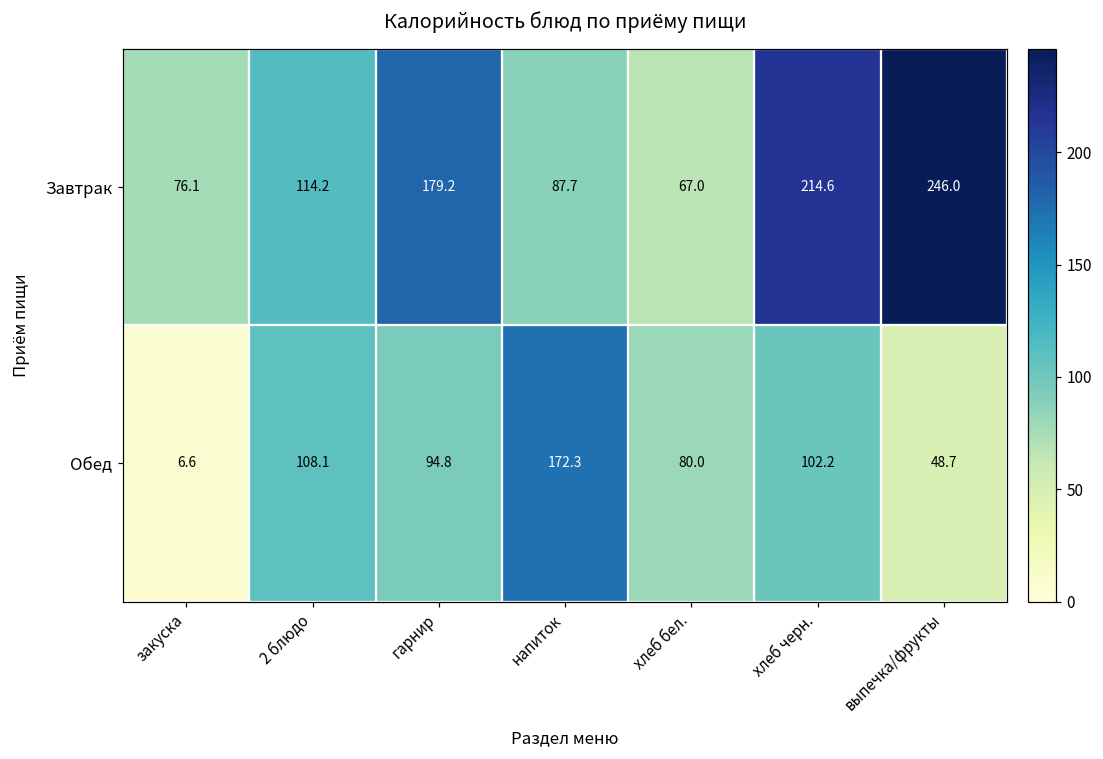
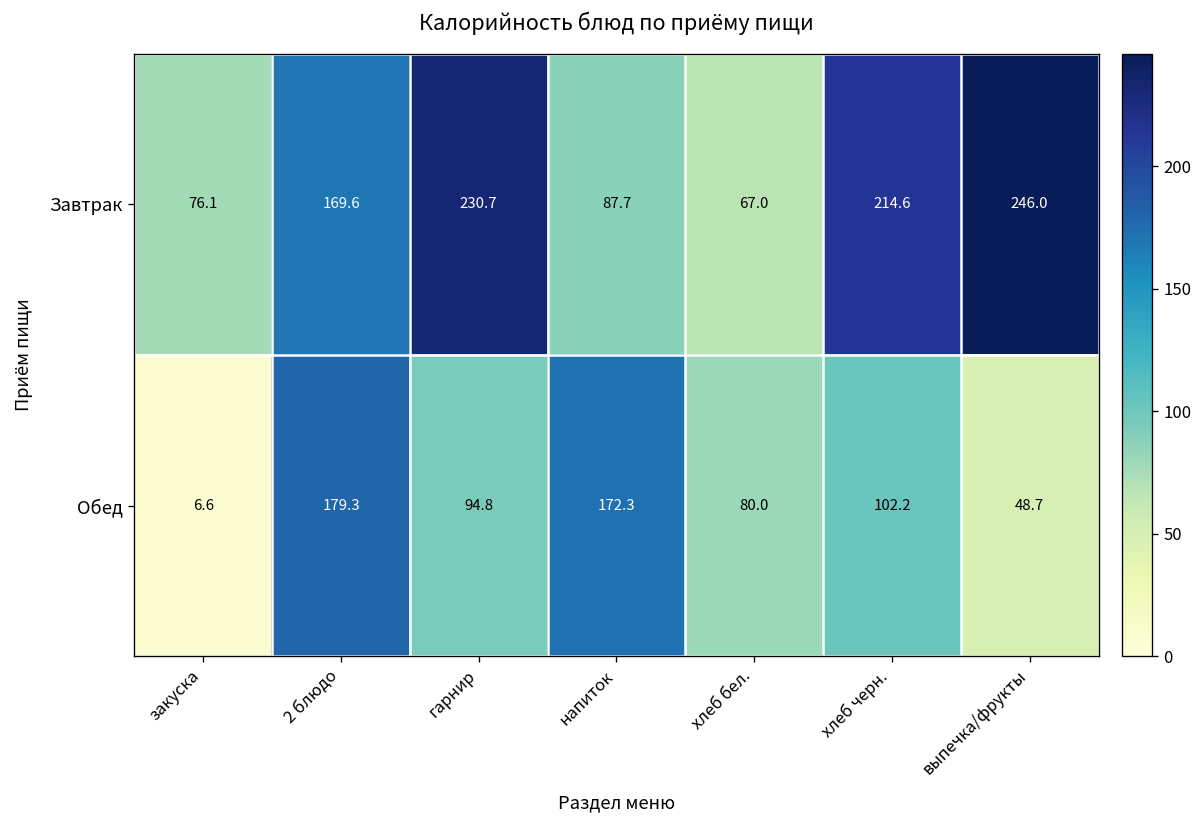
Завтрак, 2 блюдо: 114.2 -> 169.6
Завтрак, гарнир: 179.2 -> 230.7
Обед, 2 блюдо: 108.1 -> 179.3
